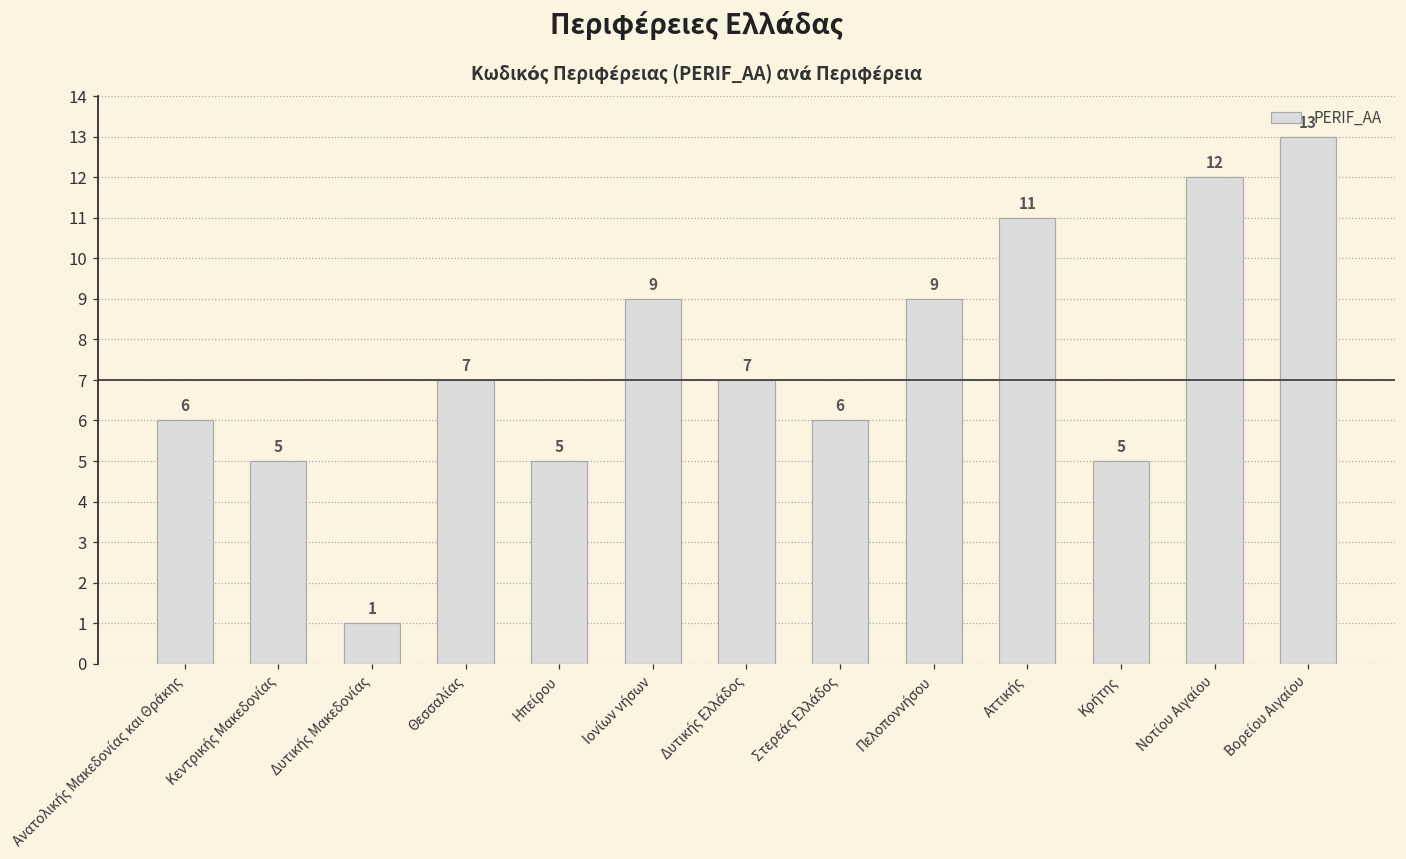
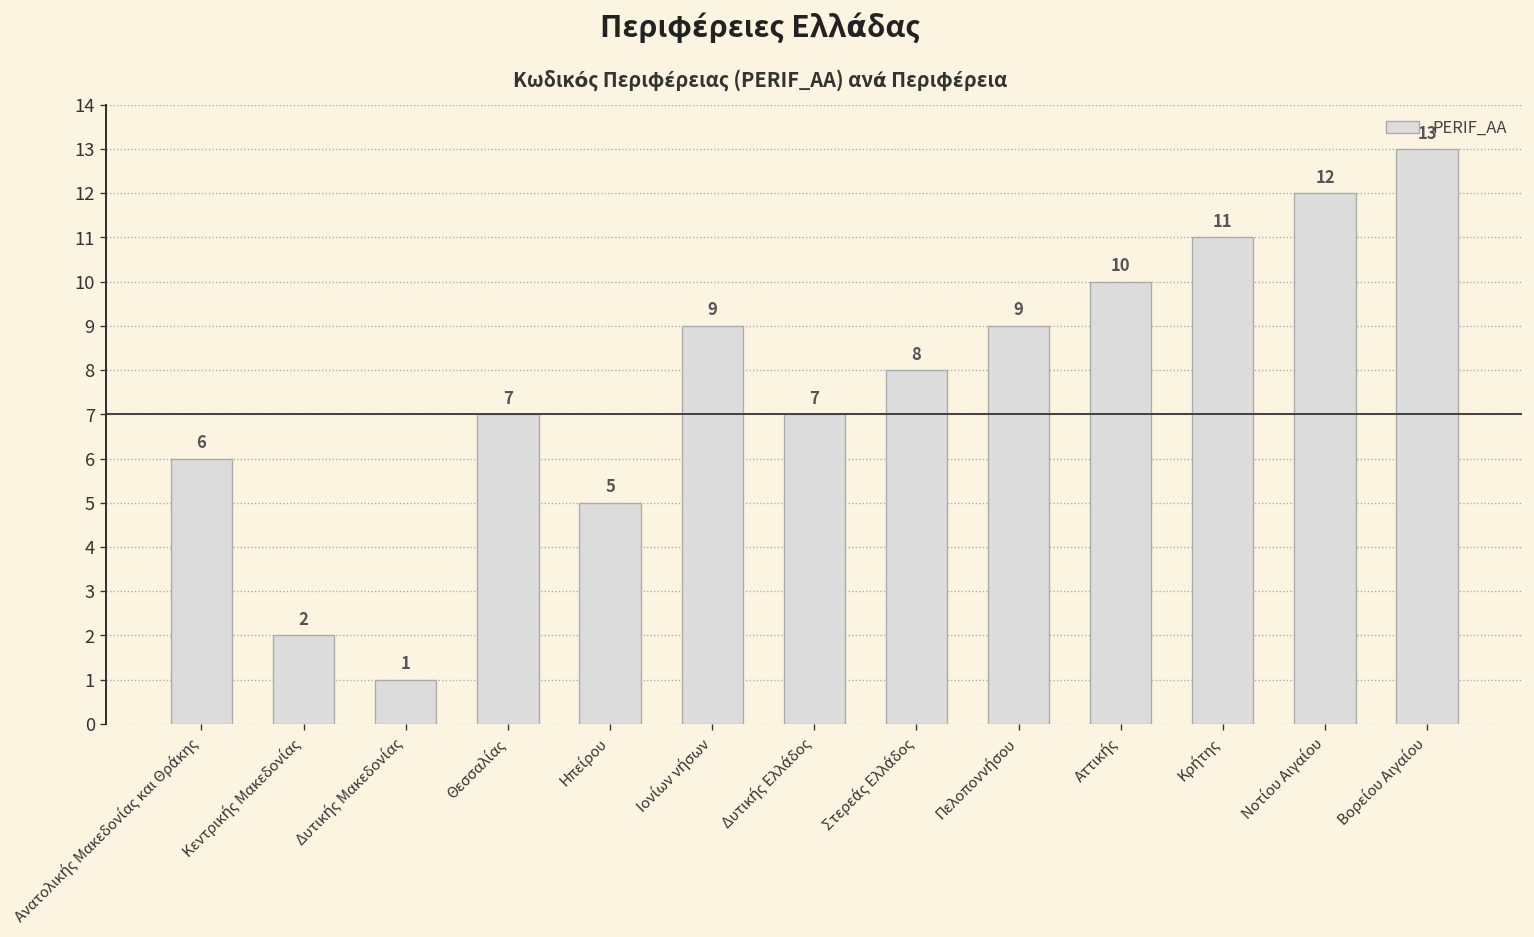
Κεντρικής Μακεδονίας: 5 -> 2
Στερεάς Ελλάδος: 6 -> 8
Αττικής: 11 -> 10
Κρήτης: 5 -> 11
